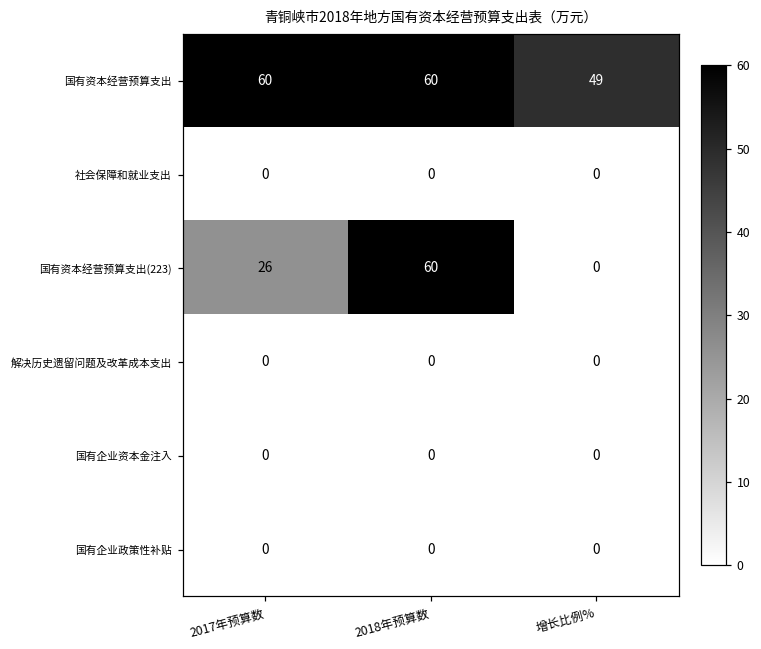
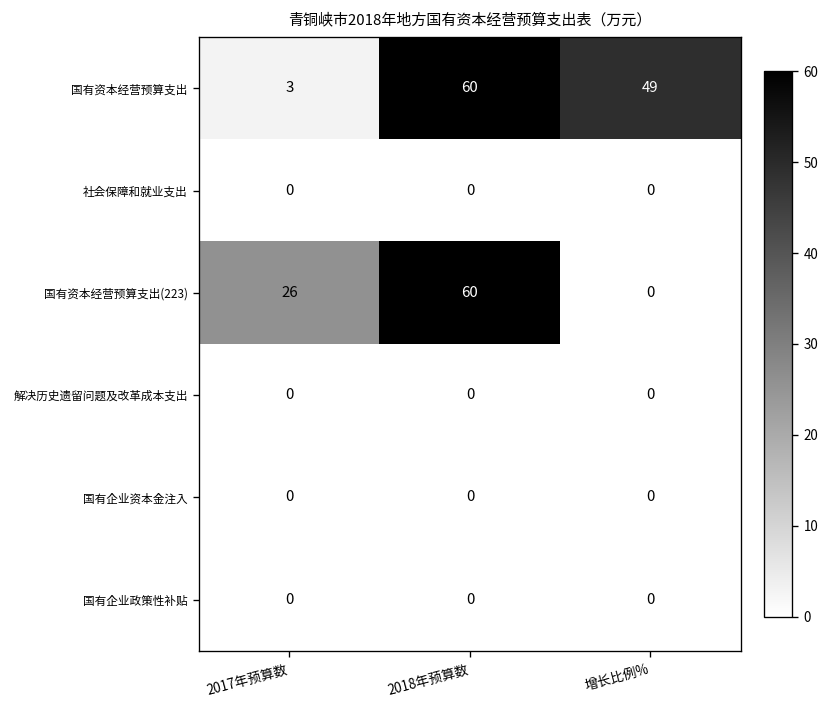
国有资本经营预算支出, 2017年预算数: 60 -> 3
